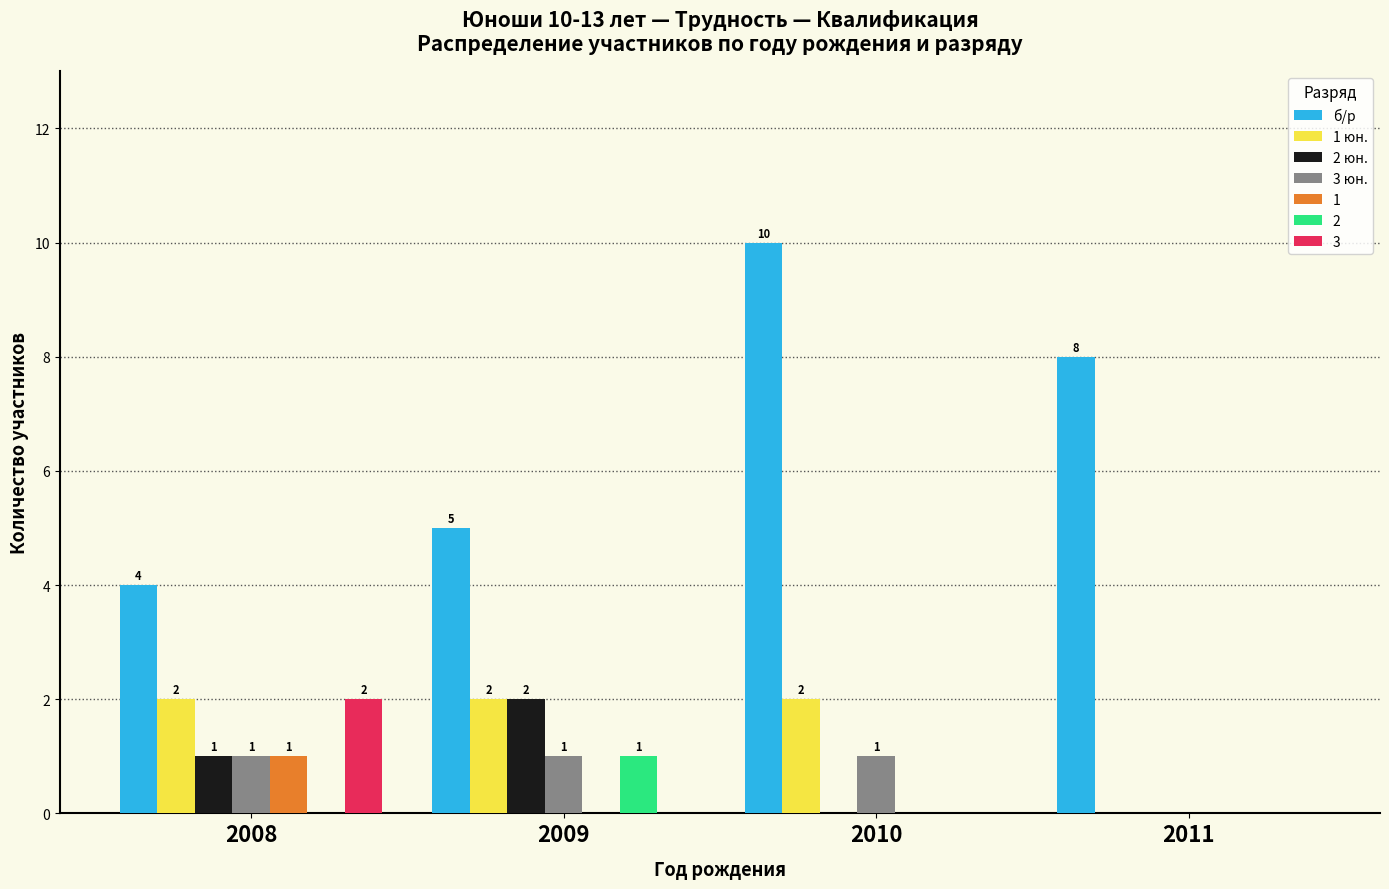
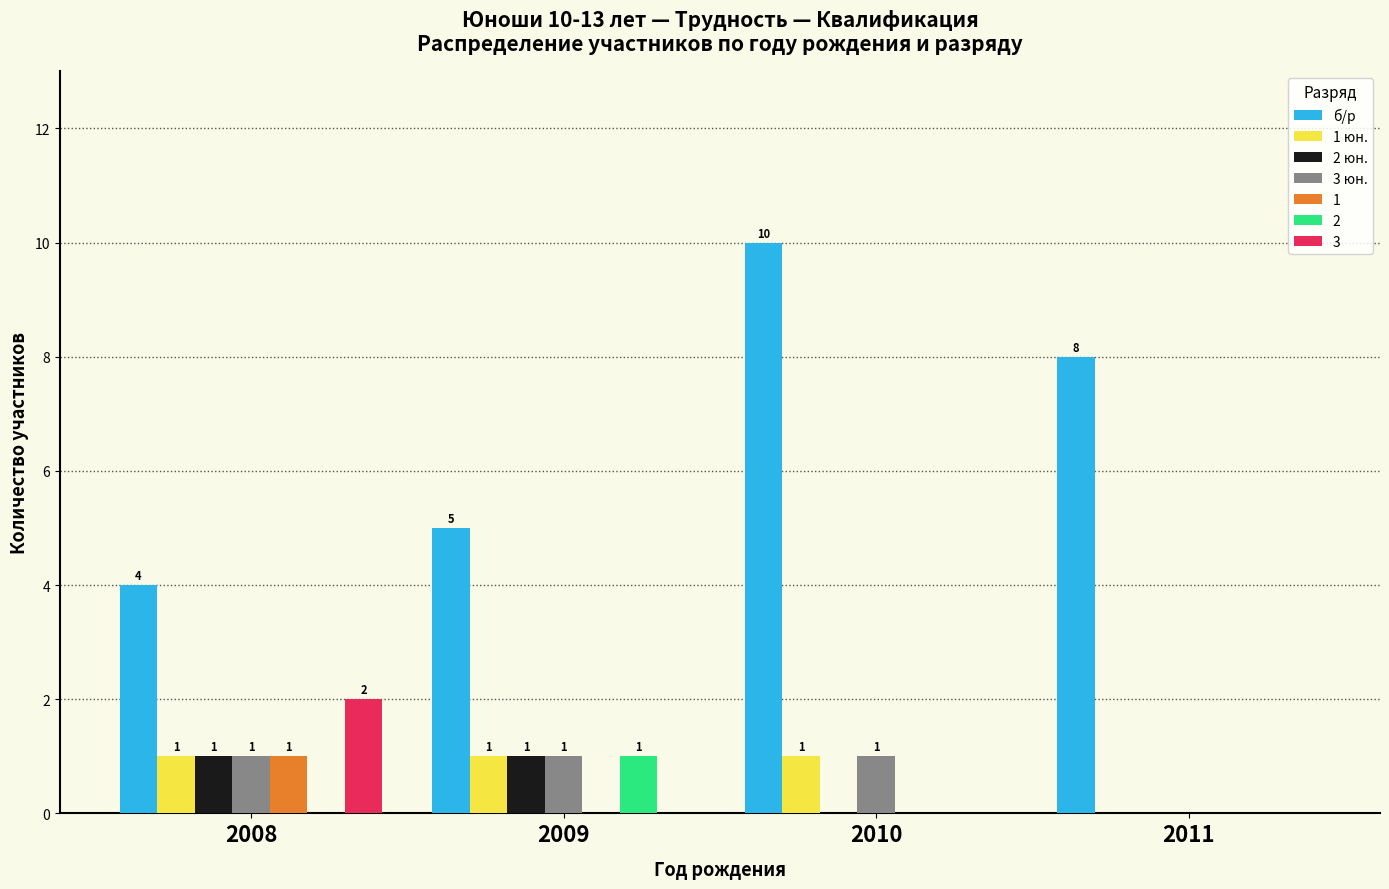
1 юн., 2008: 2 -> 1
1 юн., 2009: 2 -> 1
2 юн., 2009: 2 -> 1
1 юн., 2010: 2 -> 1
